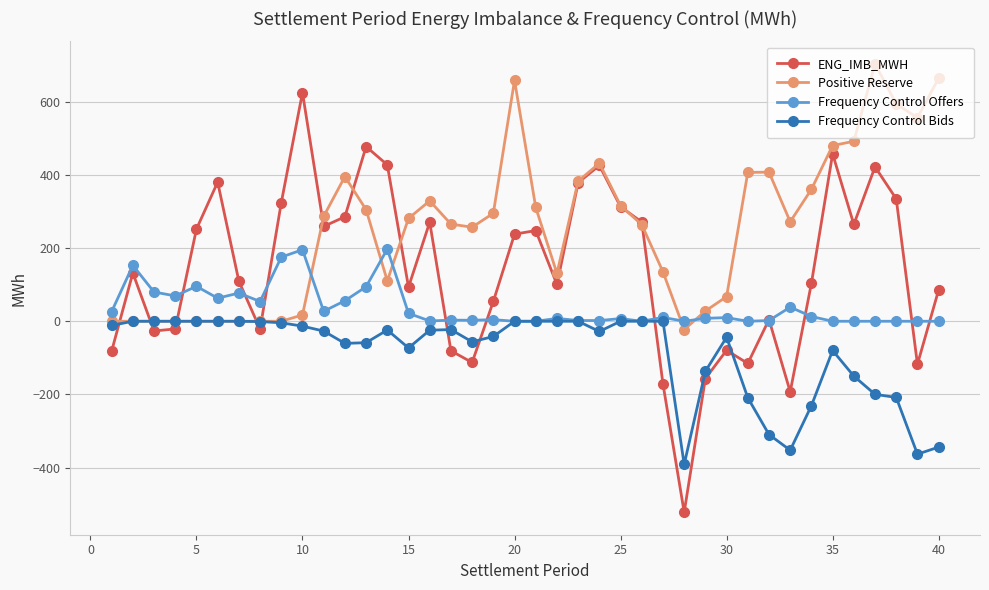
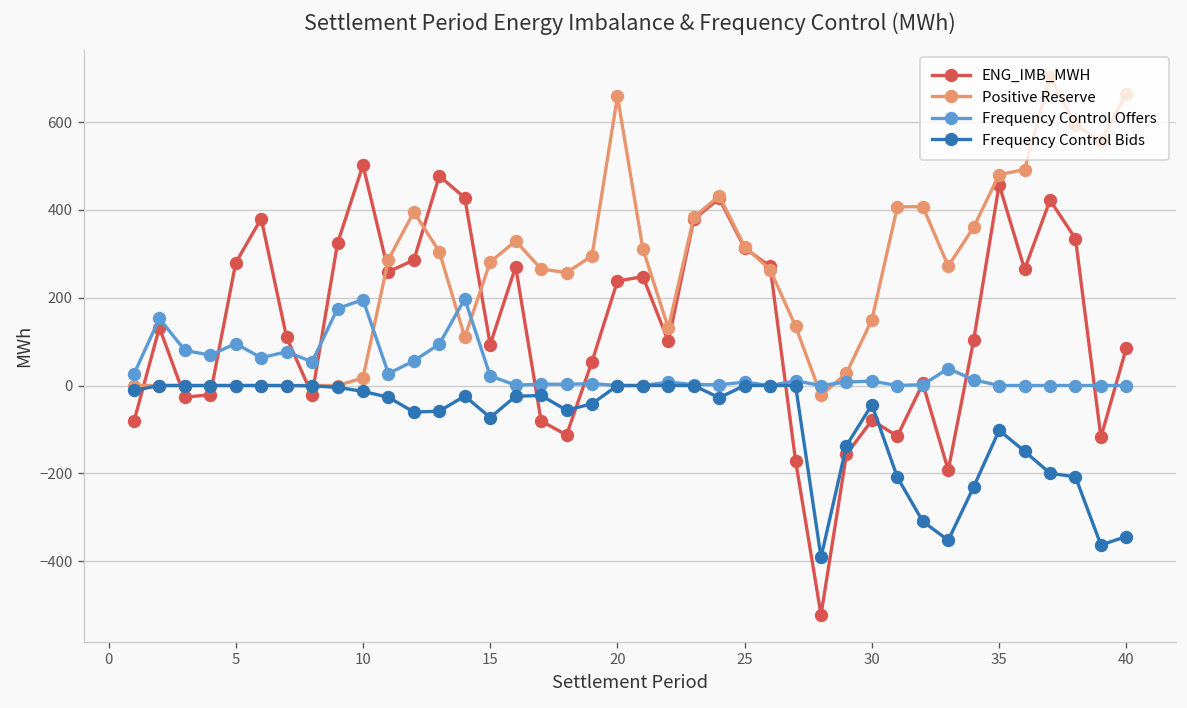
ENG_IMB_MWH, 5: 250 -> 280
ENG_IMB_MWH, 10: 630 -> 500
Positive Reserve, 30: 70 -> 150
Frequency Control Bids, 35: -80 -> -100
